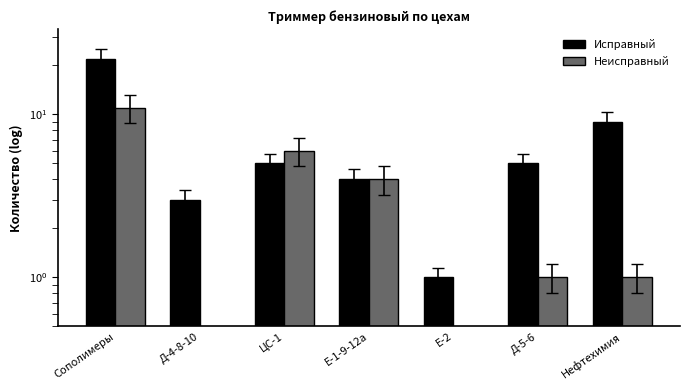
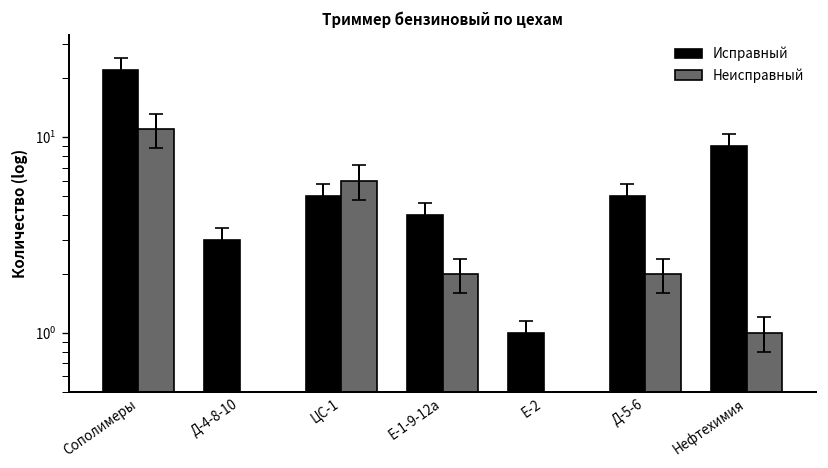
Неисправный, Е-1-9-12а: 4 -> 2
Неисправный, Д-5-6: 1 -> 2
